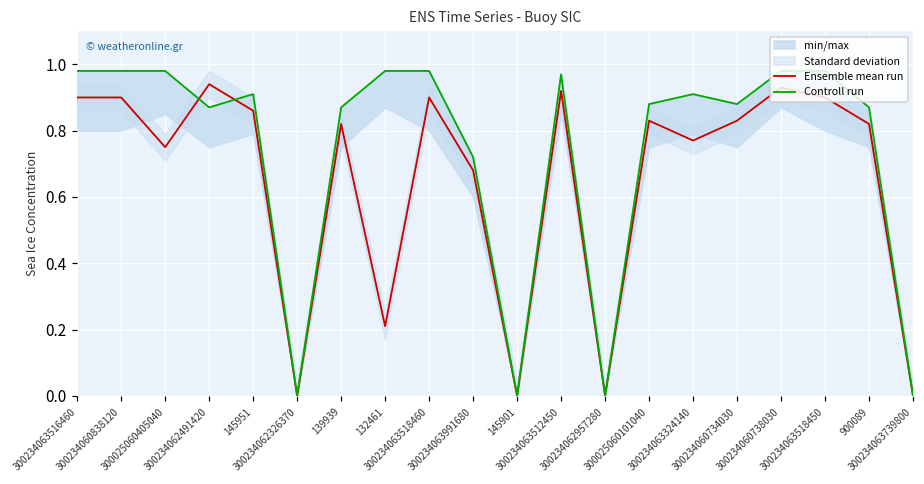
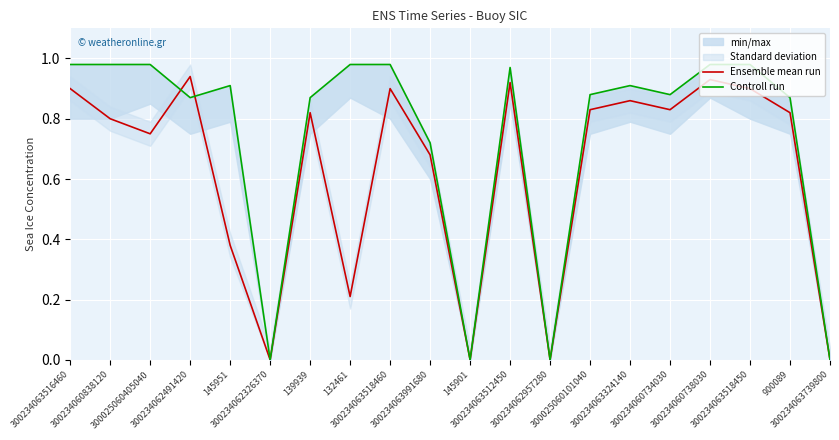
Ensemble mean run, 300234060838120: 0.9 -> 0.8
Ensemble mean run, 145951: 0.86 -> 0.38
Ensemble mean run, 300234063324140: 0.77 -> 0.86
